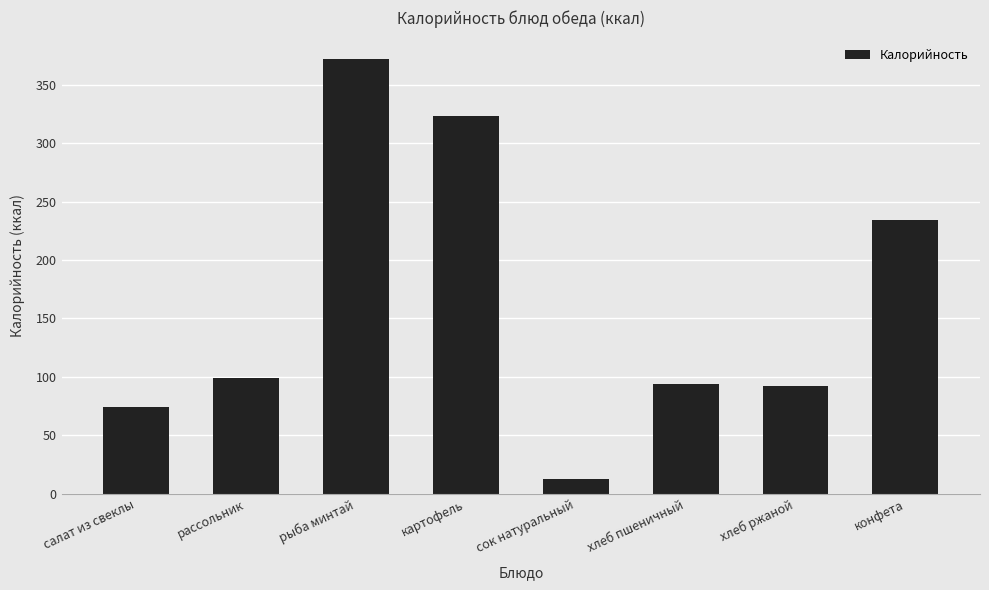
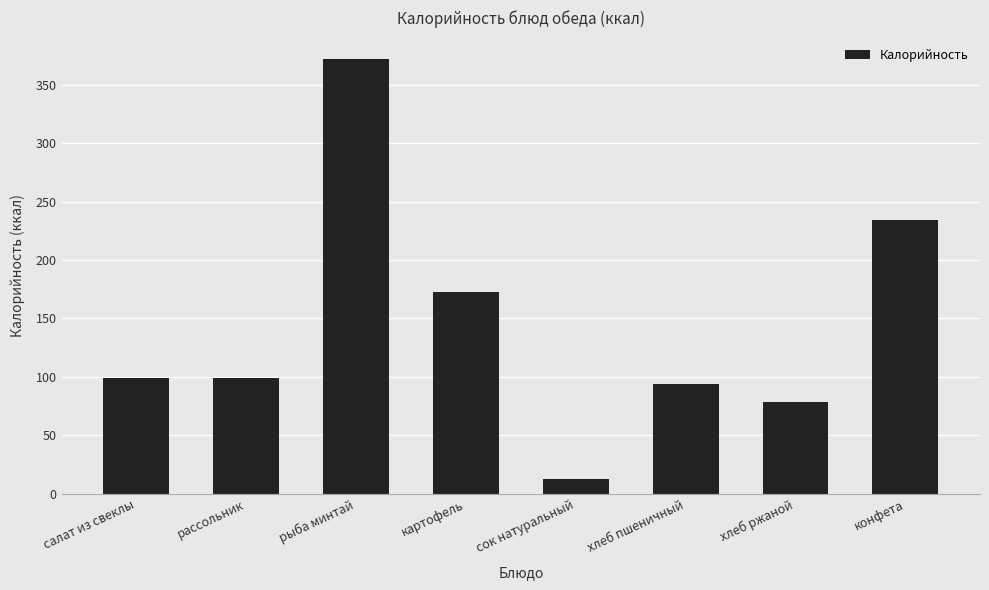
салат из свеклы: 74 -> 99
картофель: 323 -> 173
хлеб ржаной: 92 -> 78
